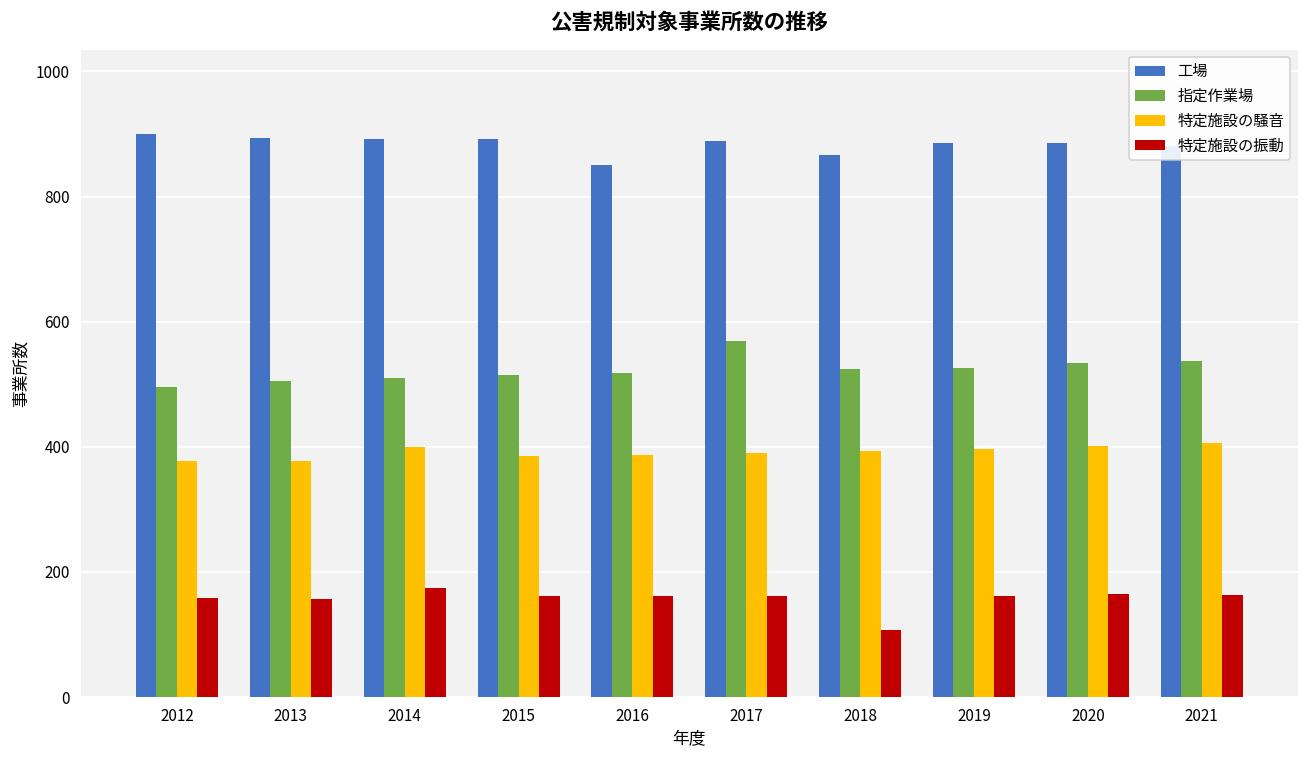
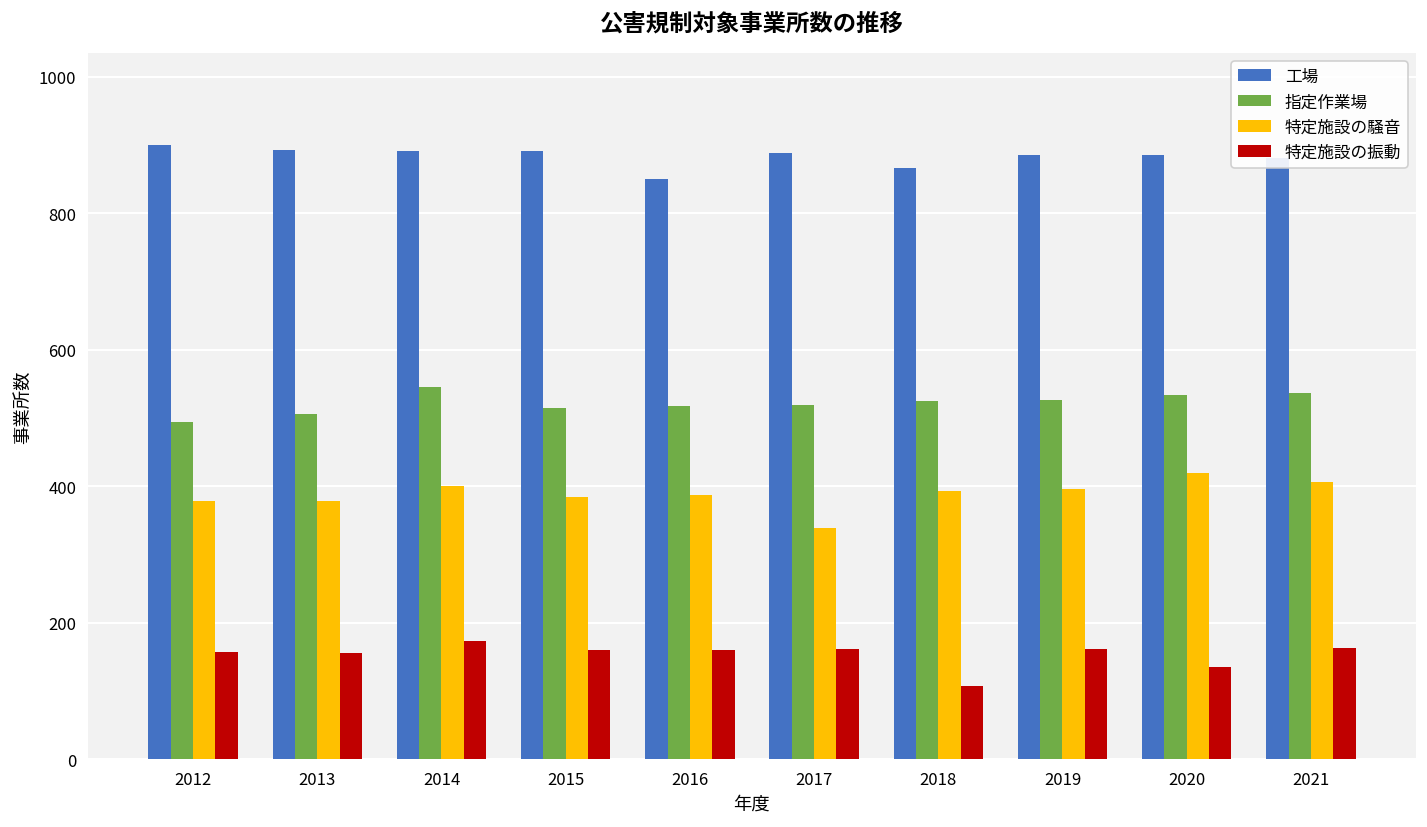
指定作業場, 2014: 510 -> 550
指定作業場, 2017: 570 -> 520
特定施設の騒音, 2017: 390 -> 340
特定施設の騒音, 2020: 400 -> 420
特定施設の振動, 2020: 160 -> 140
